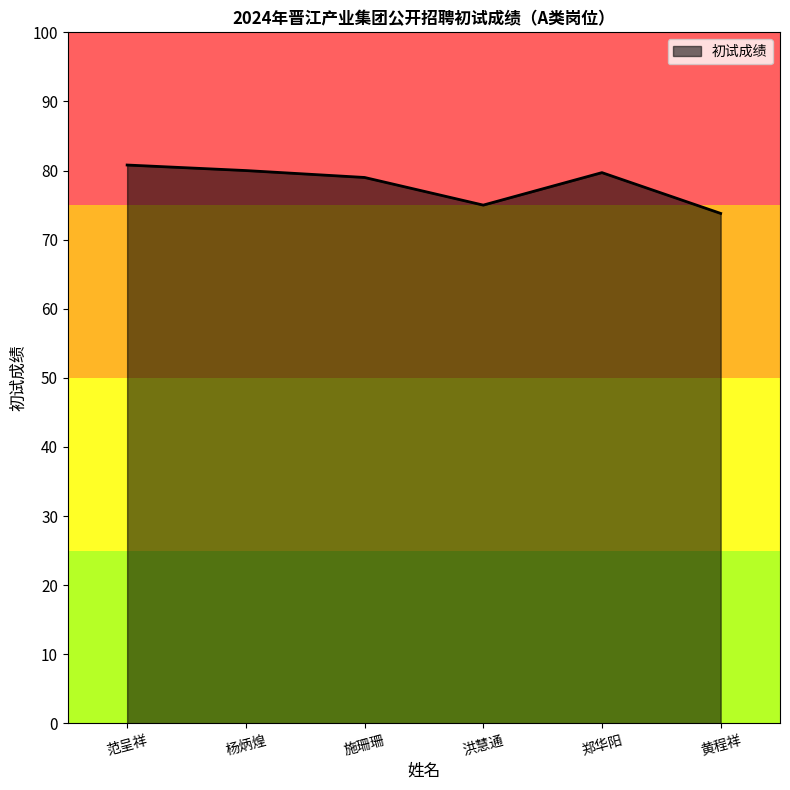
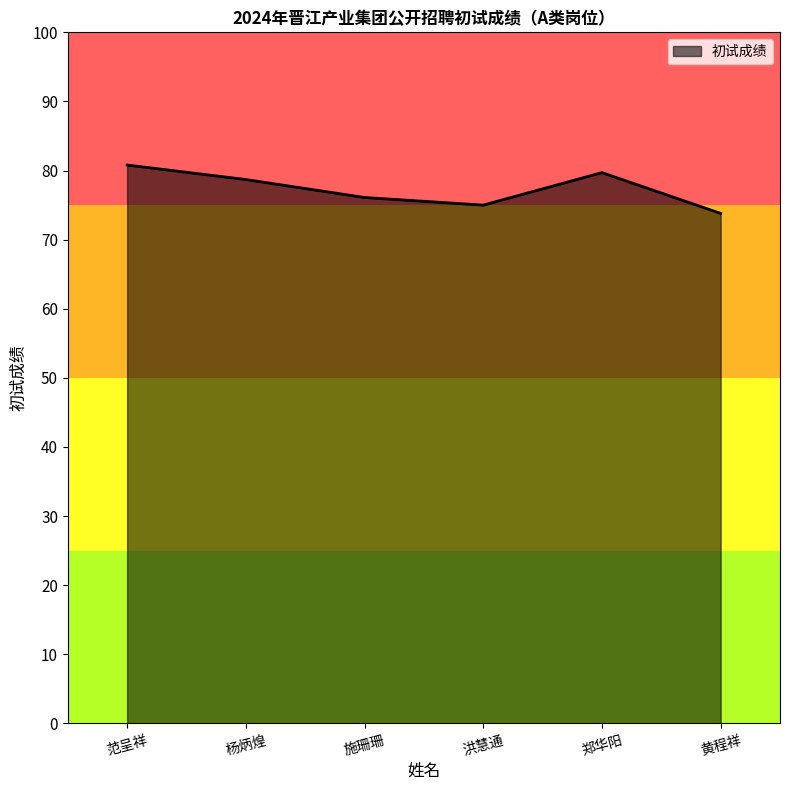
杨炳煌: 80 -> 79
施珊珊: 79 -> 76
